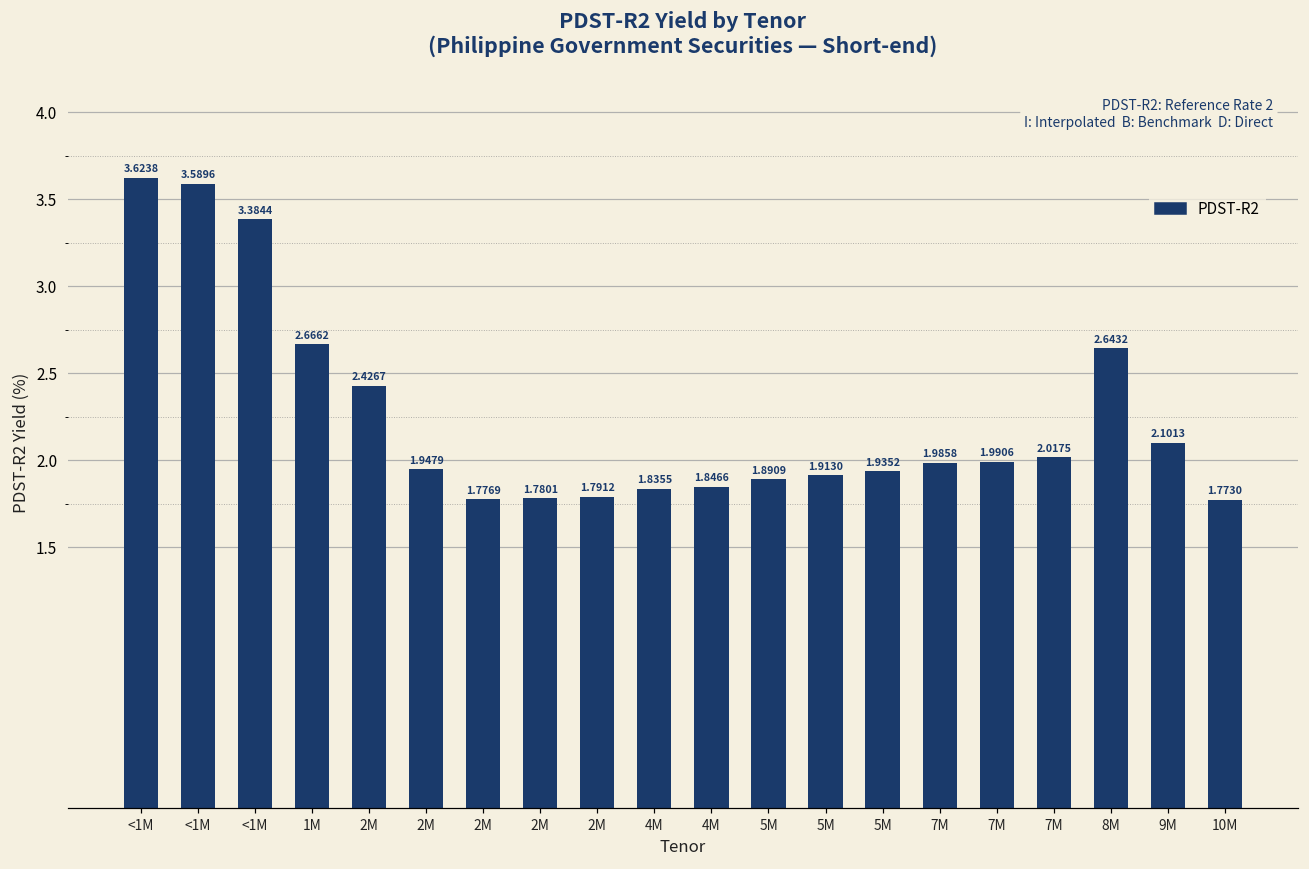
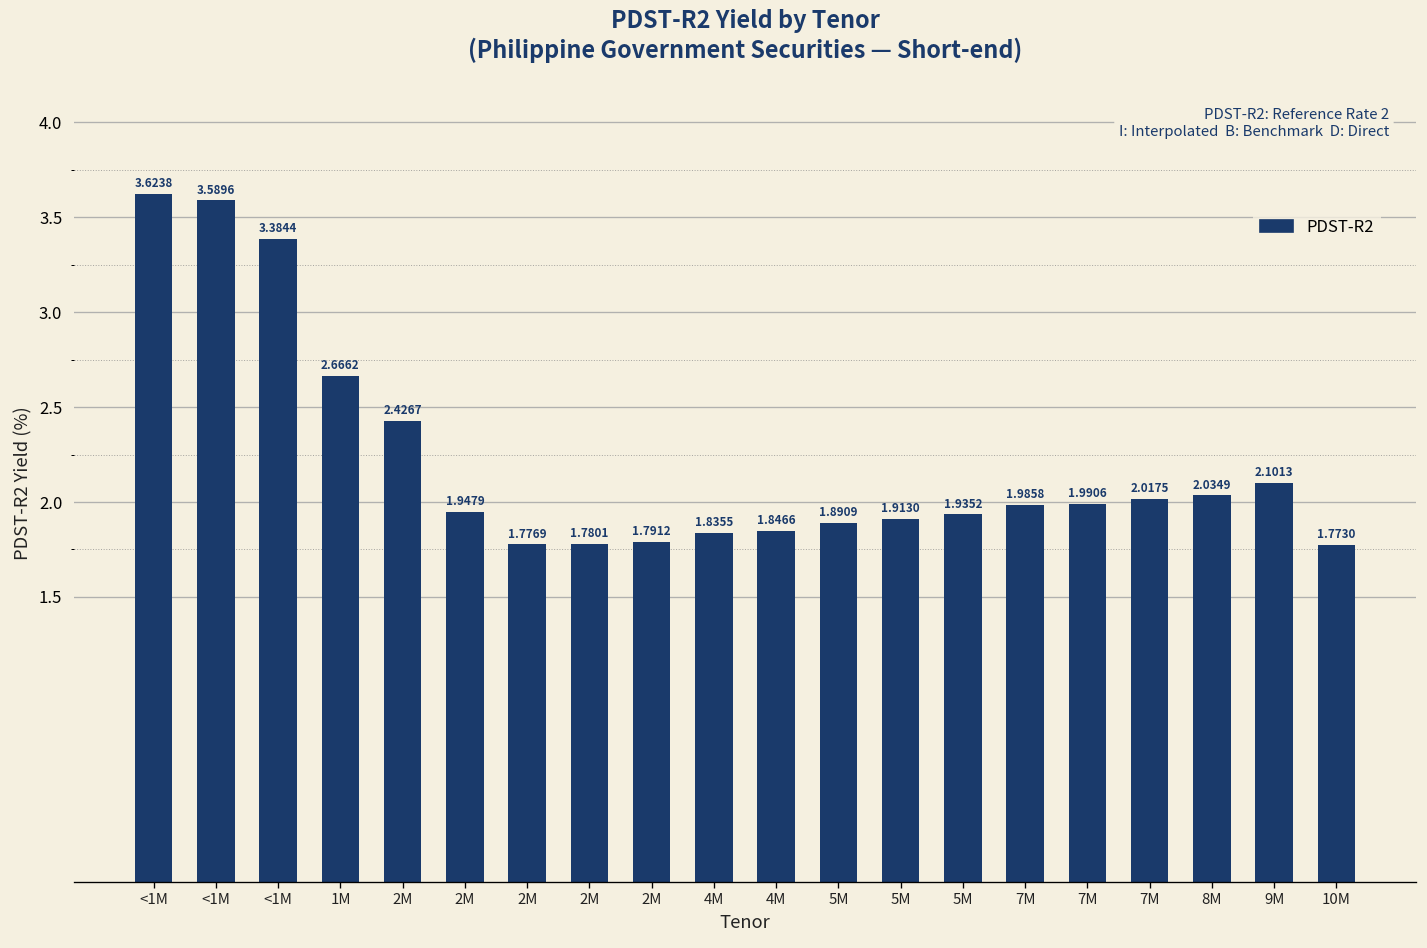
8M: 2.6432 -> 2.0349
